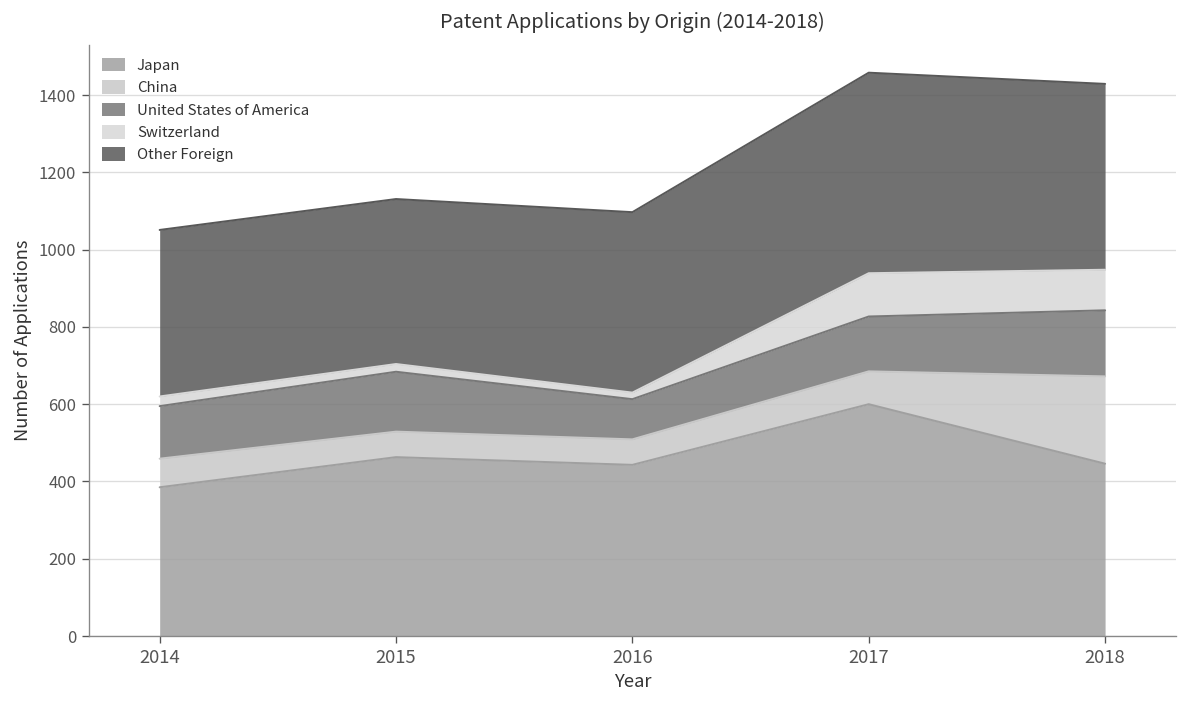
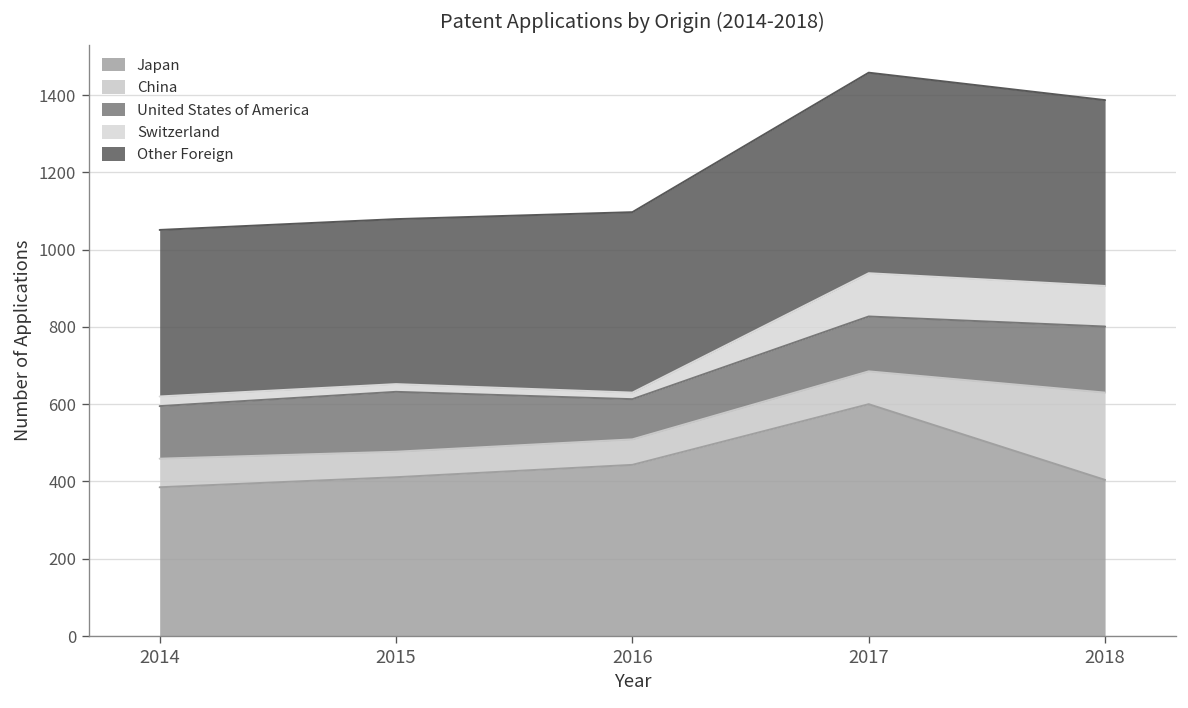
Japan, 2015: 460 -> 410
Japan, 2018: 450 -> 400
